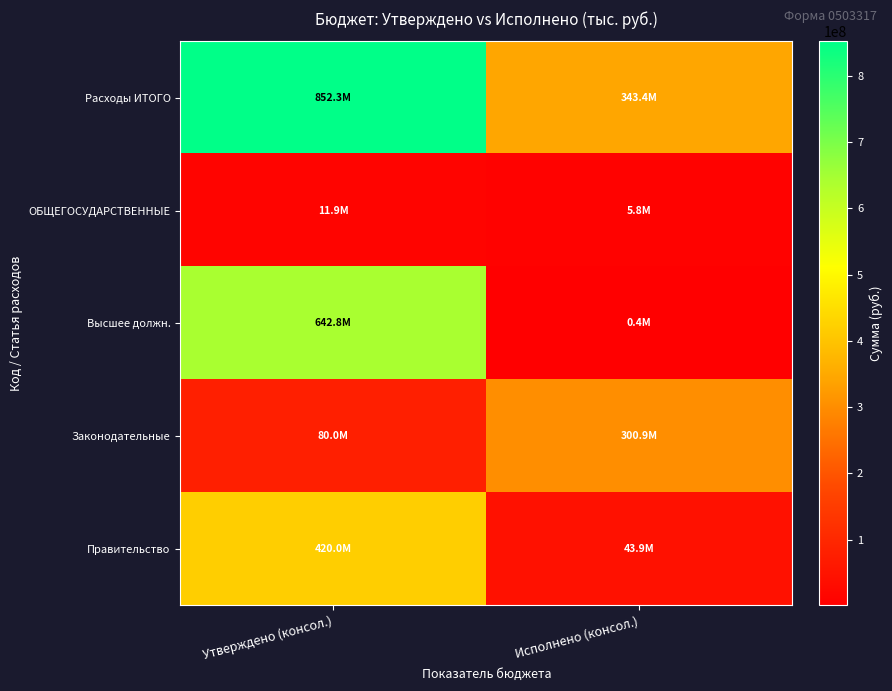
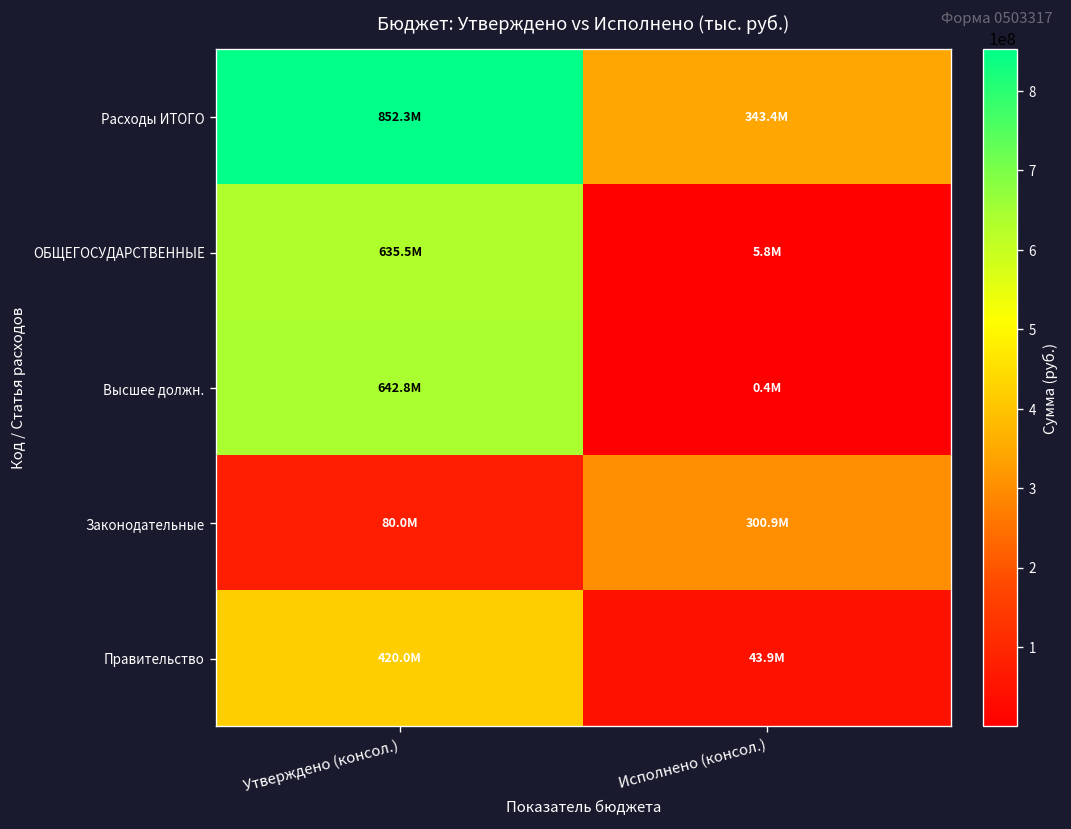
ОБЩЕГОСУДАРСТВЕННЫЕ, Утверждено (консол.): 11.9M -> 635.5M
